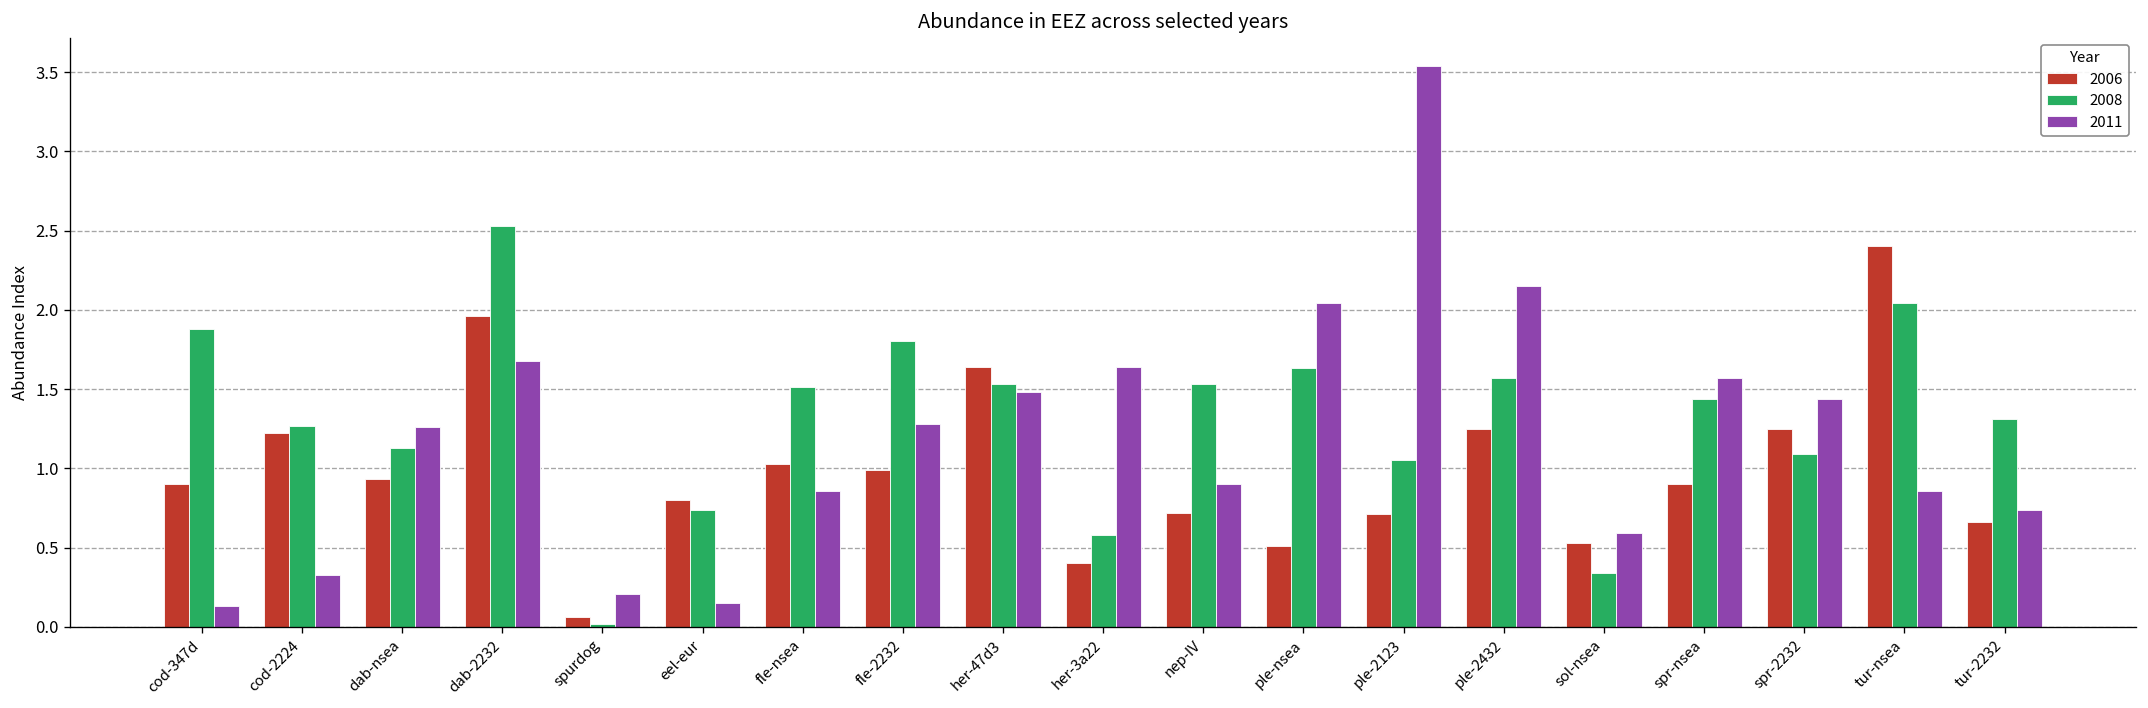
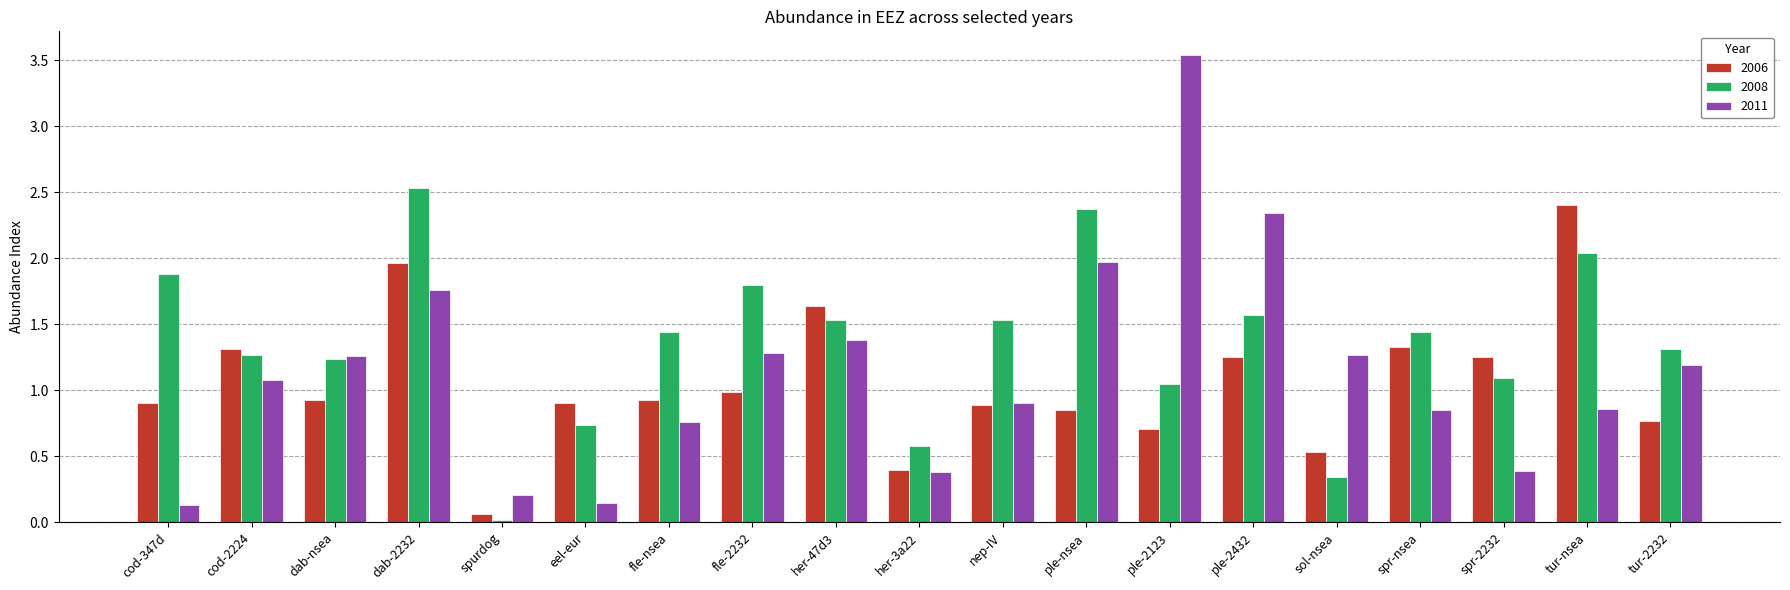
2006, cod-2224: 1.22 -> 1.31
2011, cod-2224: 0.33 -> 1.08
2008, dab-nsea: 1.13 -> 1.24
2011, dab-2232: 1.68 -> 1.76
2006, eel-eur: 0.8 -> 0.9
2006, fle-nsea: 1.03 -> 0.93
2008, fle-nsea: 1.51 -> 1.44
2011, fle-nsea: 0.86 -> 0.76
2011, her-47d3: 1.48 -> 1.38
2011, her-3a22: 1.64 -> 0.38
2006, nep-IV: 0.72 -> 0.89
2006, ple-nsea: 0.51 -> 0.85
2008, ple-nsea: 1.63 -> 2.37
2011, ple-nsea: 2.04 -> 1.97
2011, ple-2432: 2.15 -> 2.34
2011, sol-nsea: 0.59 -> 1.27
2006, spr-nsea: 0.90 -> 1.33
2011, spr-nsea: 1.57 -> 0.85
2011, spr-2232: 1.44 -> 0.39
2006, tur-2232: 0.66 -> 0.77
2011, tur-2232: 0.74 -> 1.19
